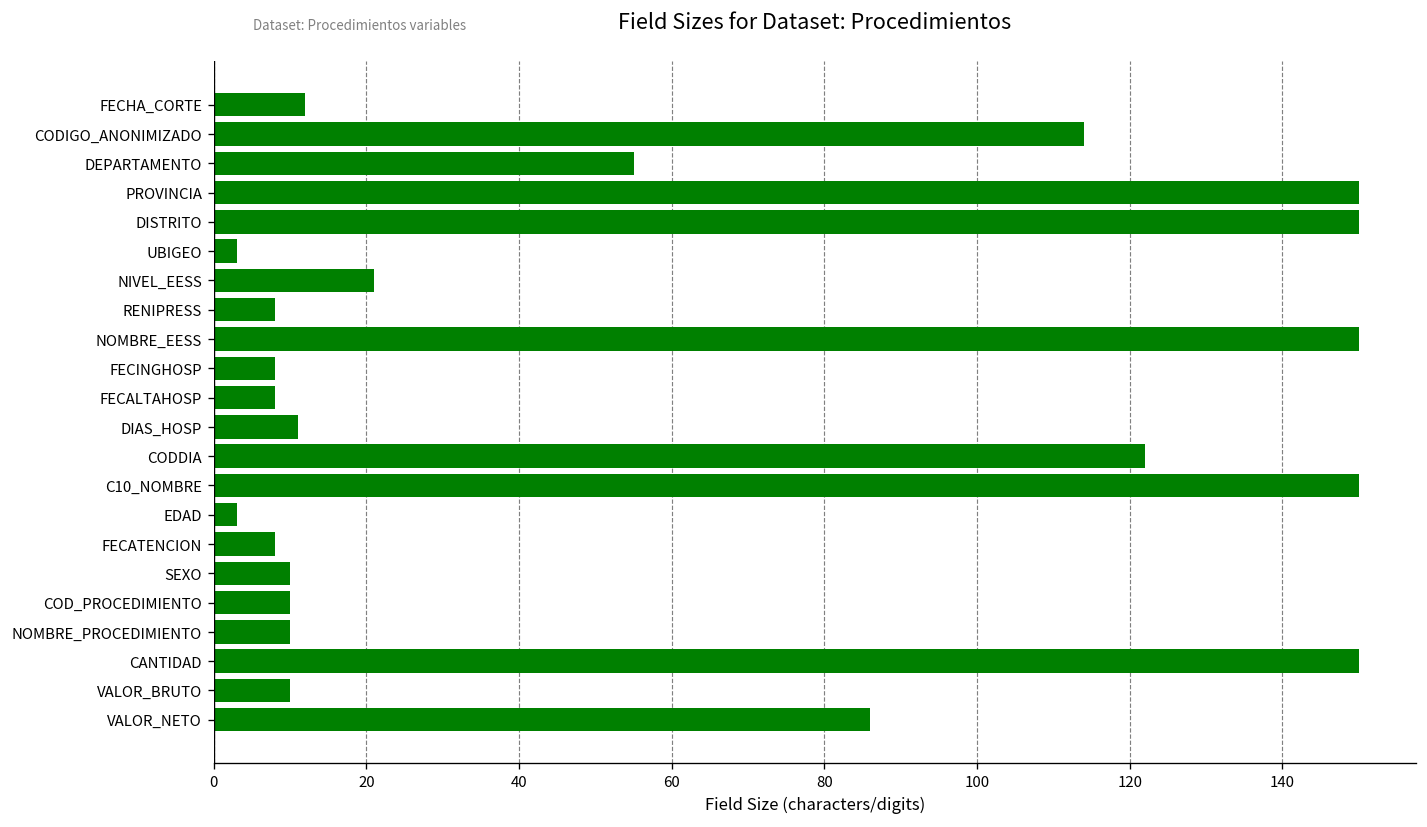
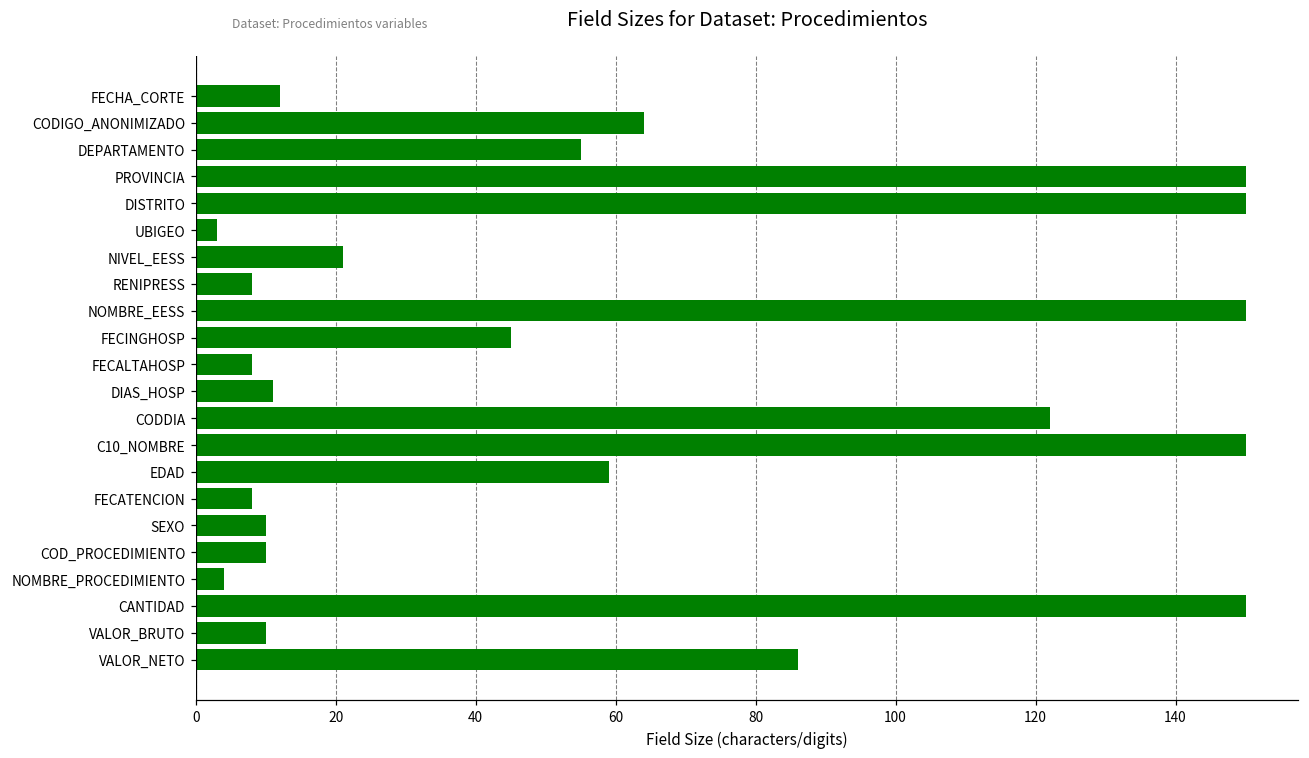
CODIGO_ANONIMIZADO: 114 -> 64
FECINGHOSP: 8 -> 45
EDAD: 3 -> 59
NOMBRE_PROCEDIMIENTO: 10 -> 4
